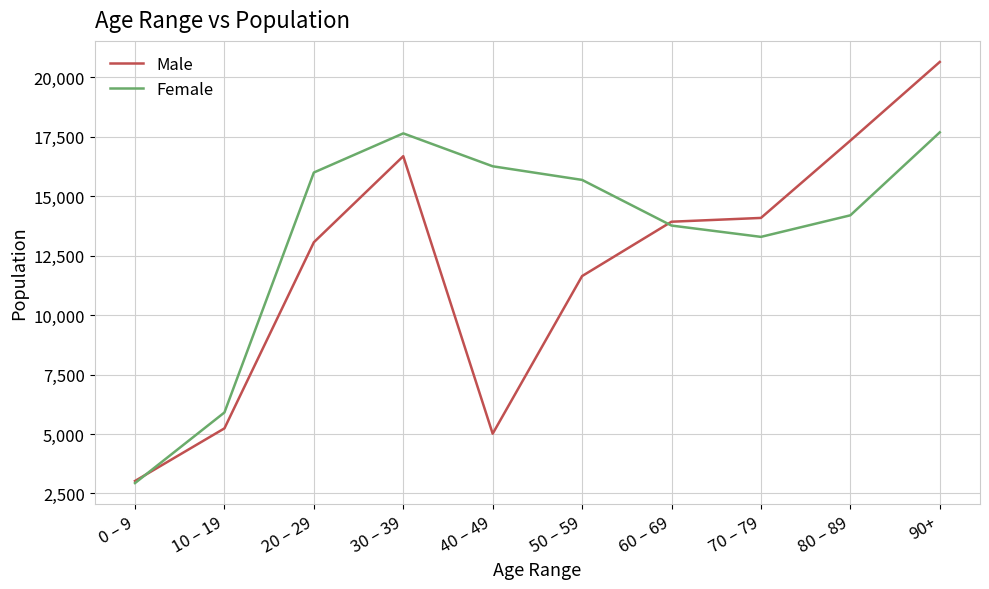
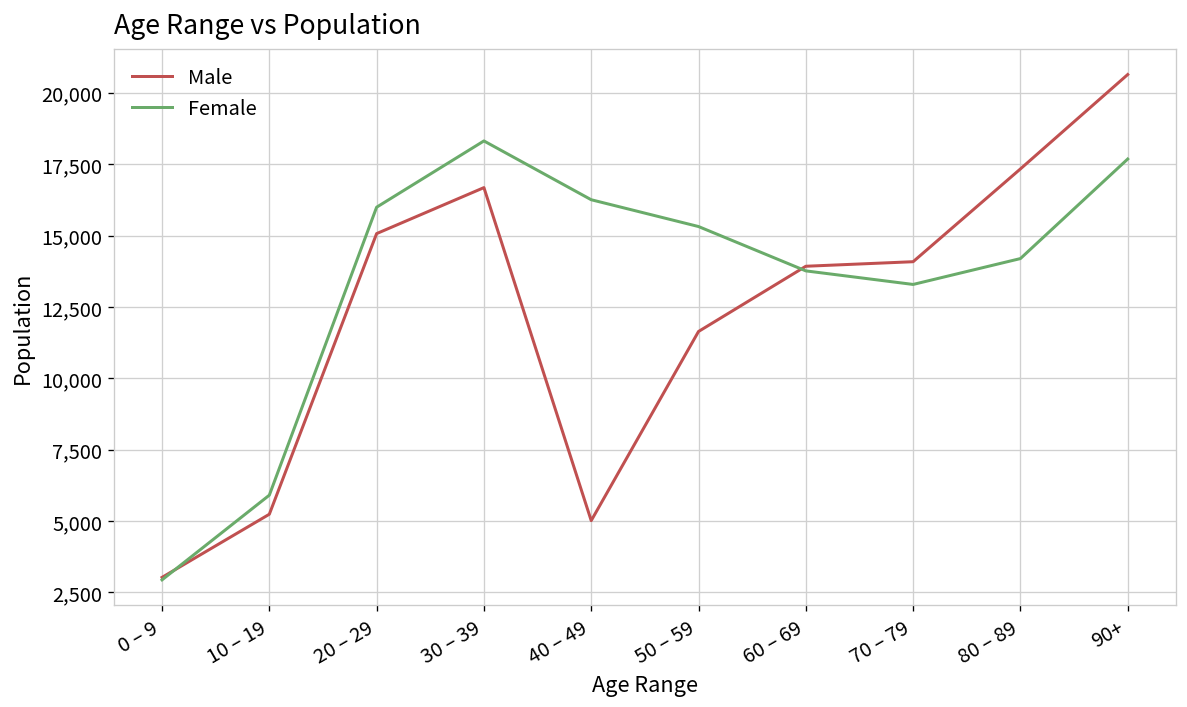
Male, 20 – 29: 13,100 -> 15,100
Female, 30 – 39: 17,600 -> 18,300
Female, 50 – 59: 15,700 -> 15,300
